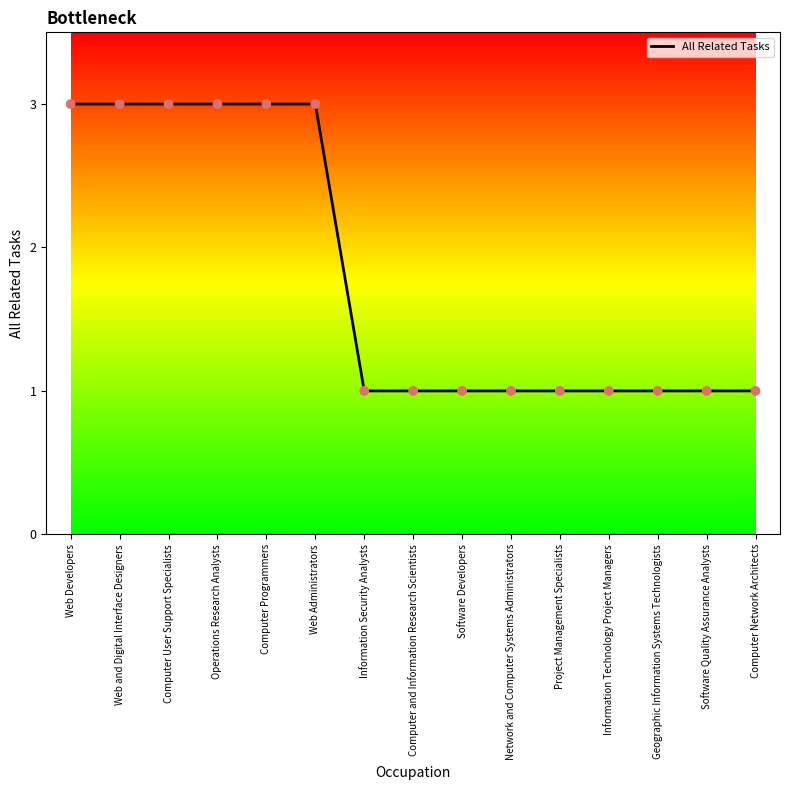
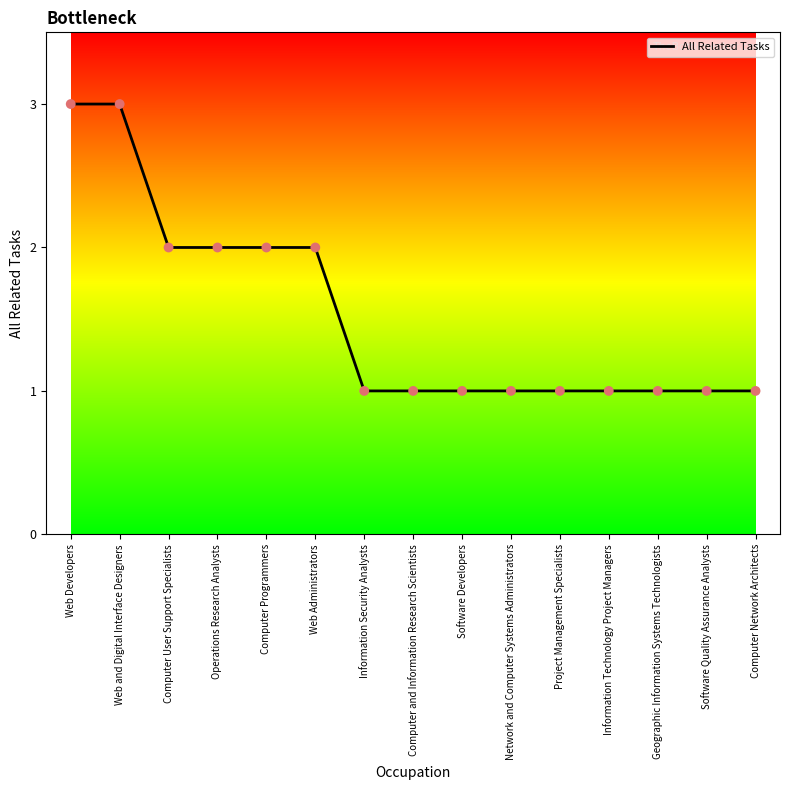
Computer User Support Specialists: 3 -> 2
Operations Research Analysts: 3 -> 2
Computer Programmers: 3 -> 2
Web Administrators: 3 -> 2
